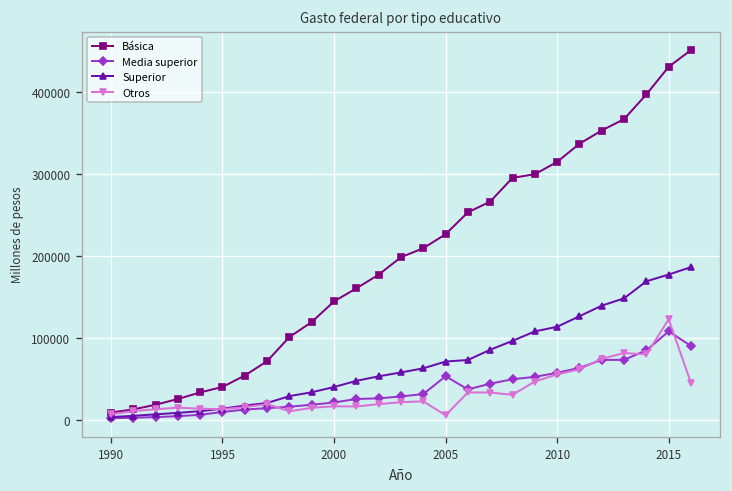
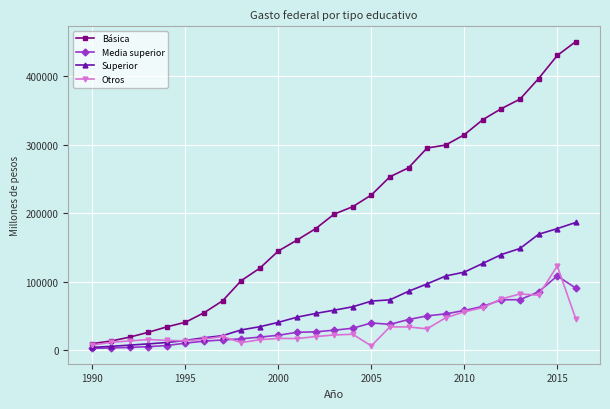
Media superior, 2005: 50000 -> 40000
